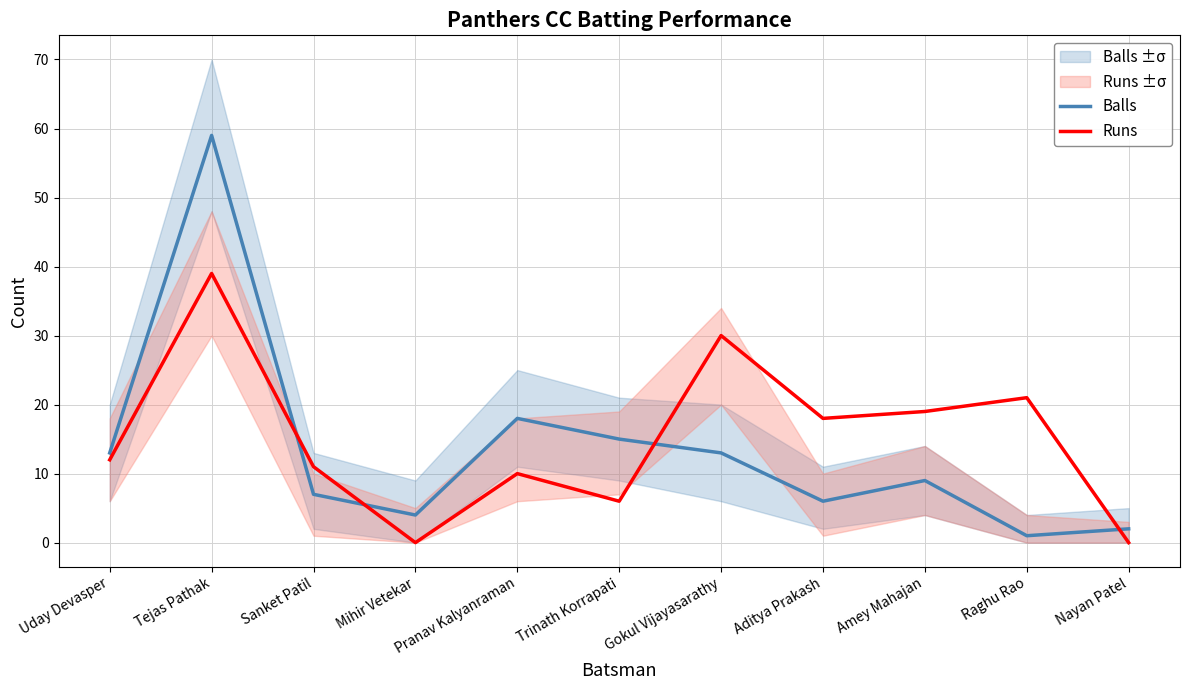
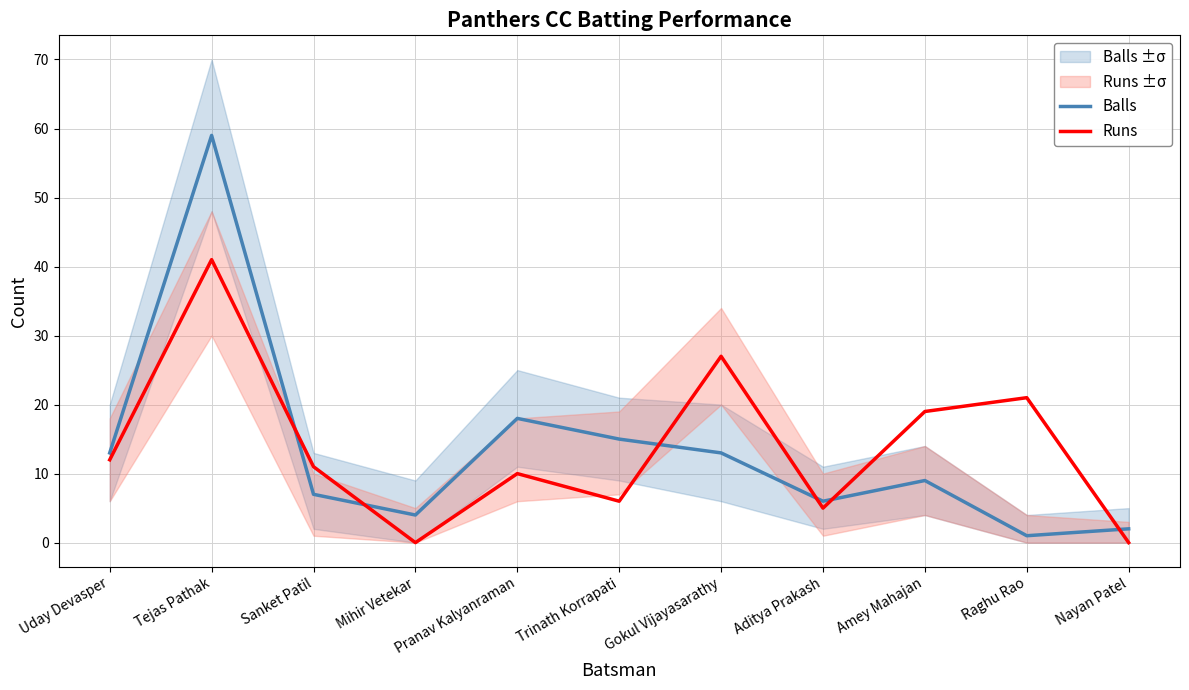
Runs, Tejas Pathak: 39 -> 41
Runs, Gokul Vijayasarathy: 30 -> 27
Runs, Aditya Prakash: 18 -> 5
